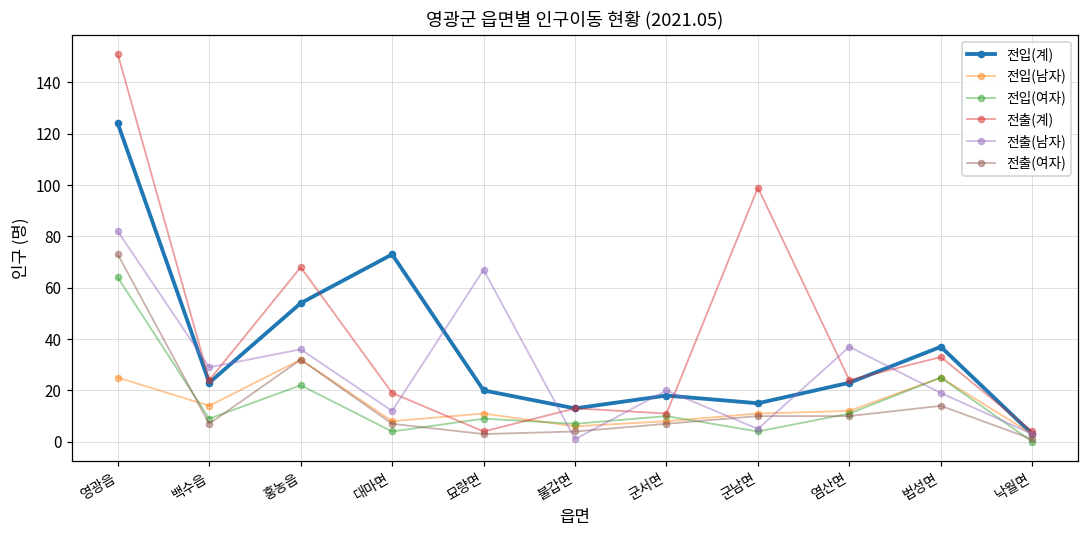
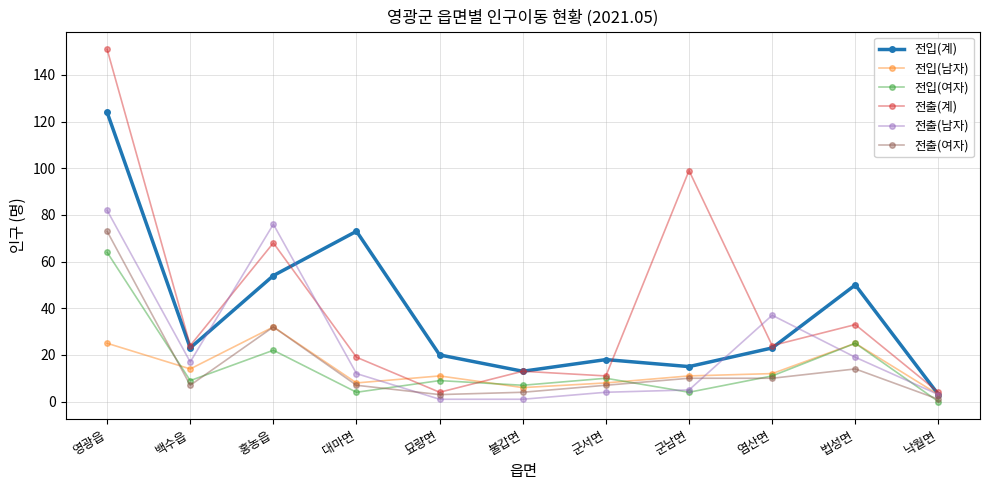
전출(남자), 백수읍: 29 -> 17
전출(남자), 홍농읍: 36 -> 76
전출(남자), 묘량면: 67 -> 1
전출(남자), 군서면: 20 -> 4
전입(계), 법성면: 37 -> 50
